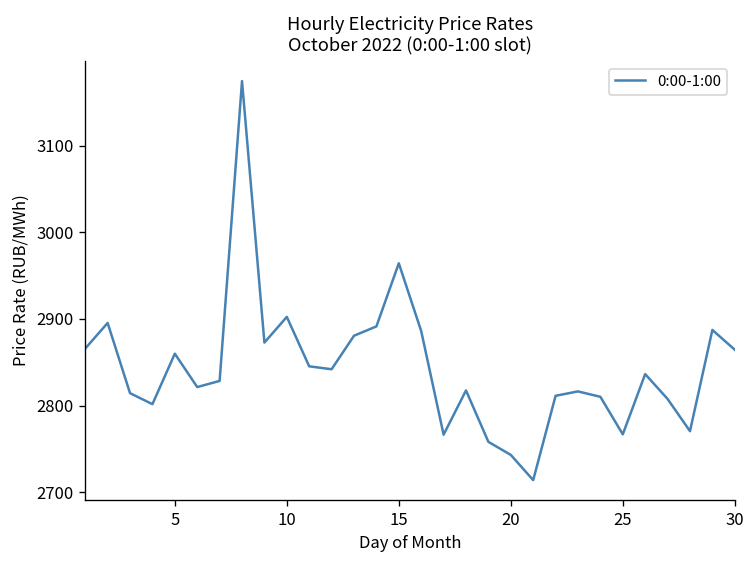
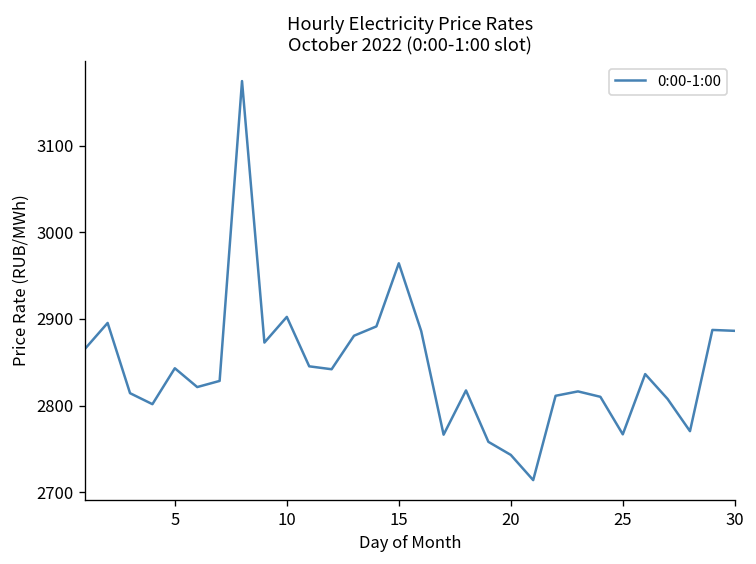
5: 2860 -> 2840
30: 2860 -> 2890
